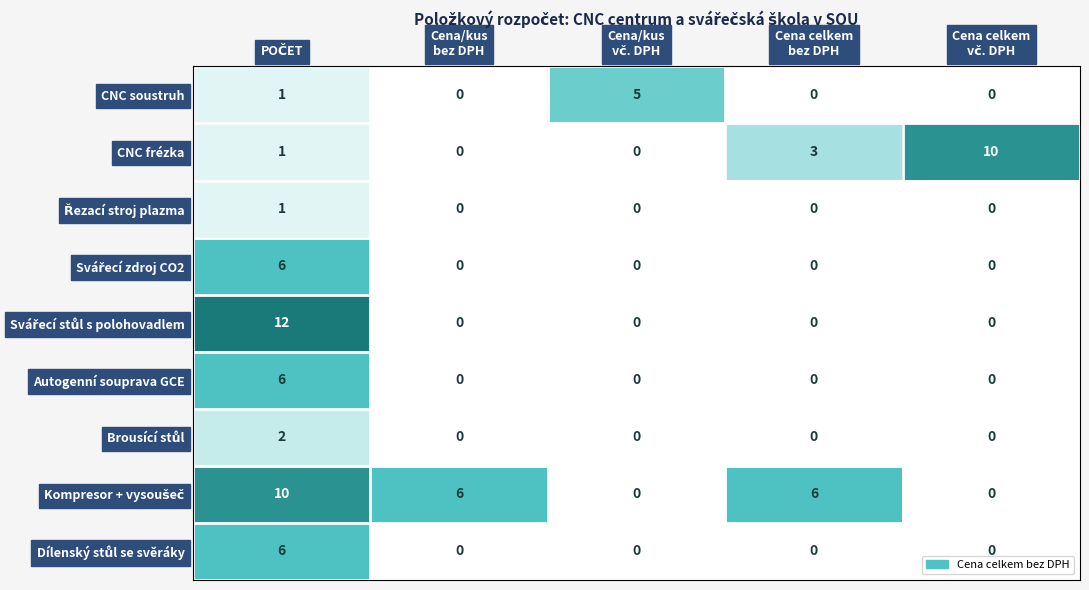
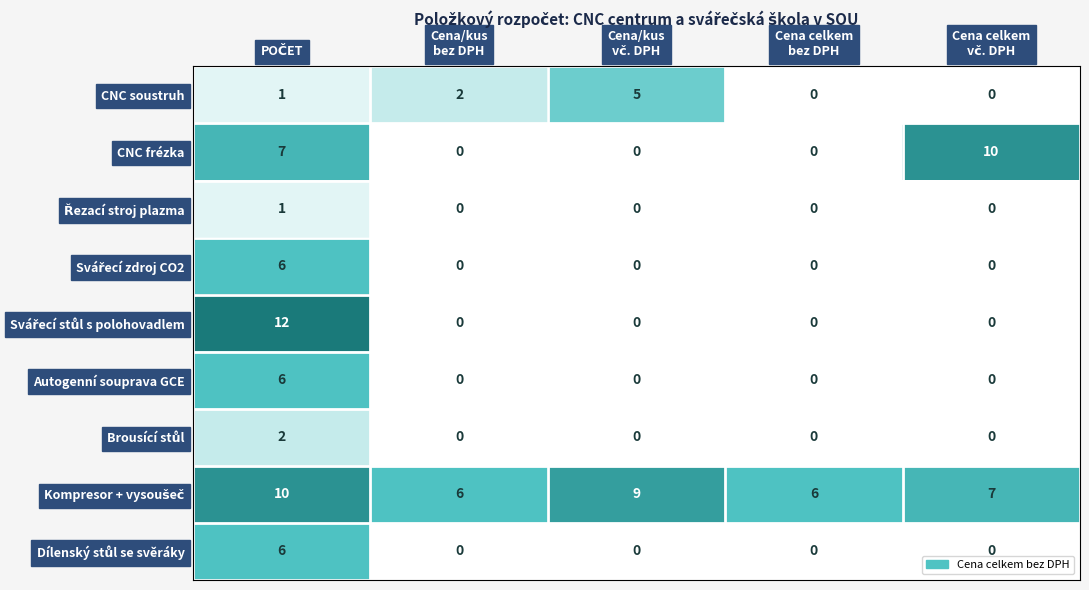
CNC soustruh, Cena/kus bez DPH: 0 -> 2
CNC frézka, POČET: 1 -> 7
CNC frézka, Cena celkem bez DPH: 3 -> 0
Kompresor + vysoušeč, Cena/kus vč. DPH: 0 -> 9
Kompresor + vysoušeč, Cena celkem vč. DPH: 0 -> 7
